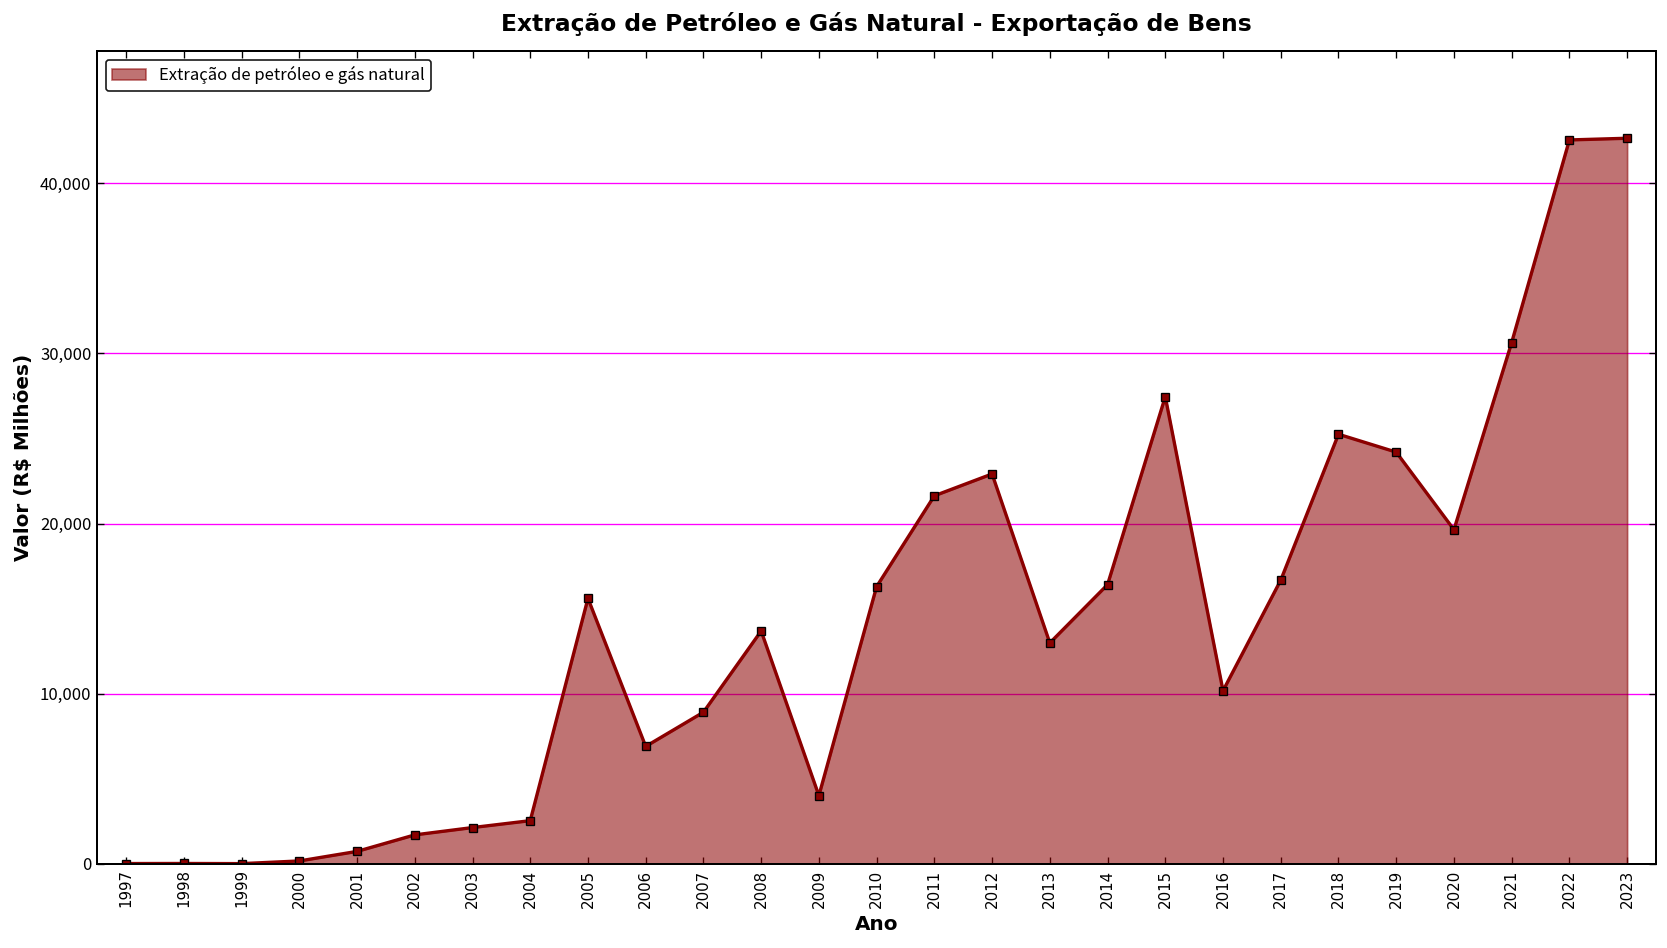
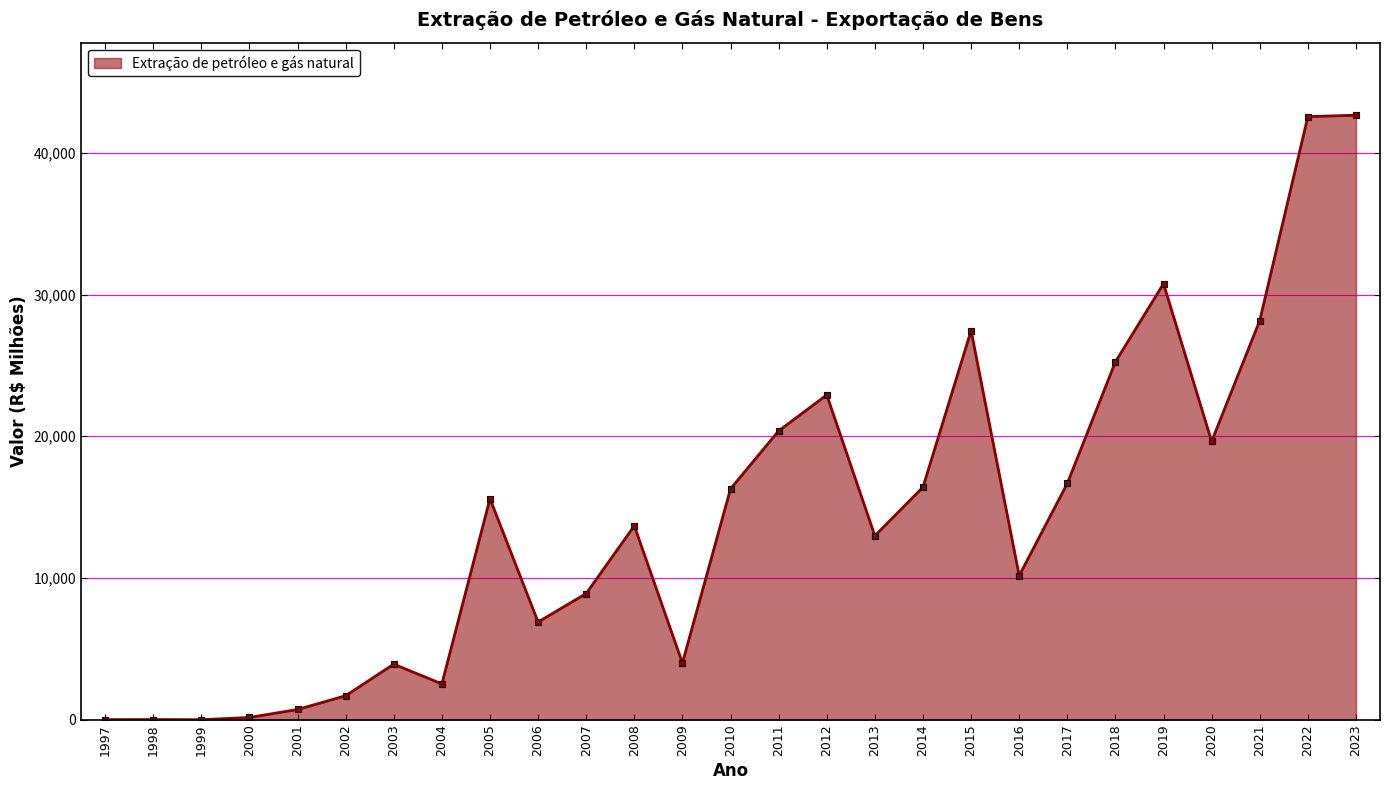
2003: 2,100 -> 3,900
2011: 21,600 -> 20,400
2019: 24,200 -> 30,800
2021: 30,600 -> 28,200
